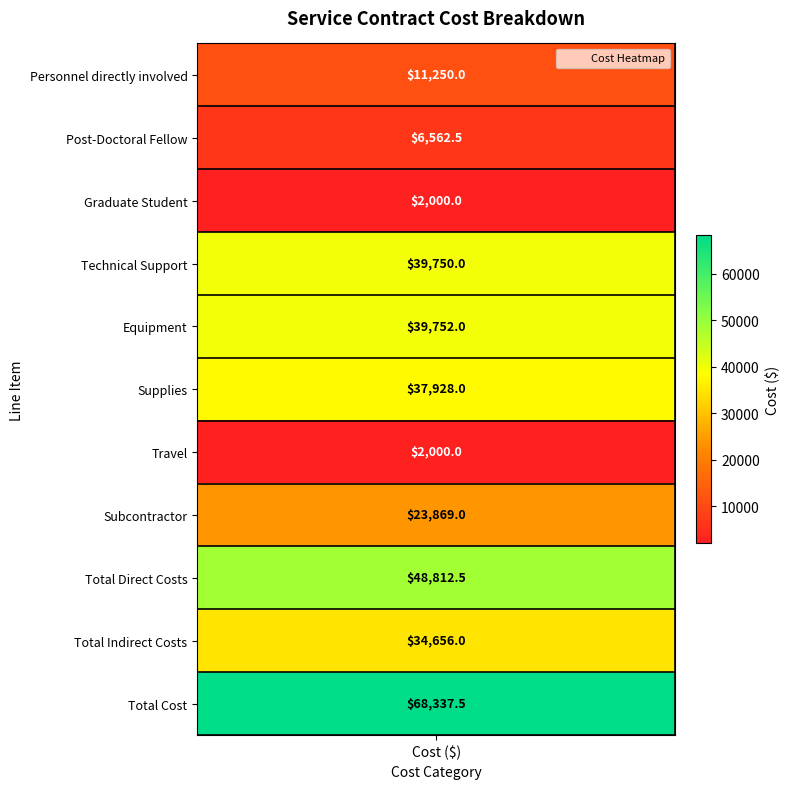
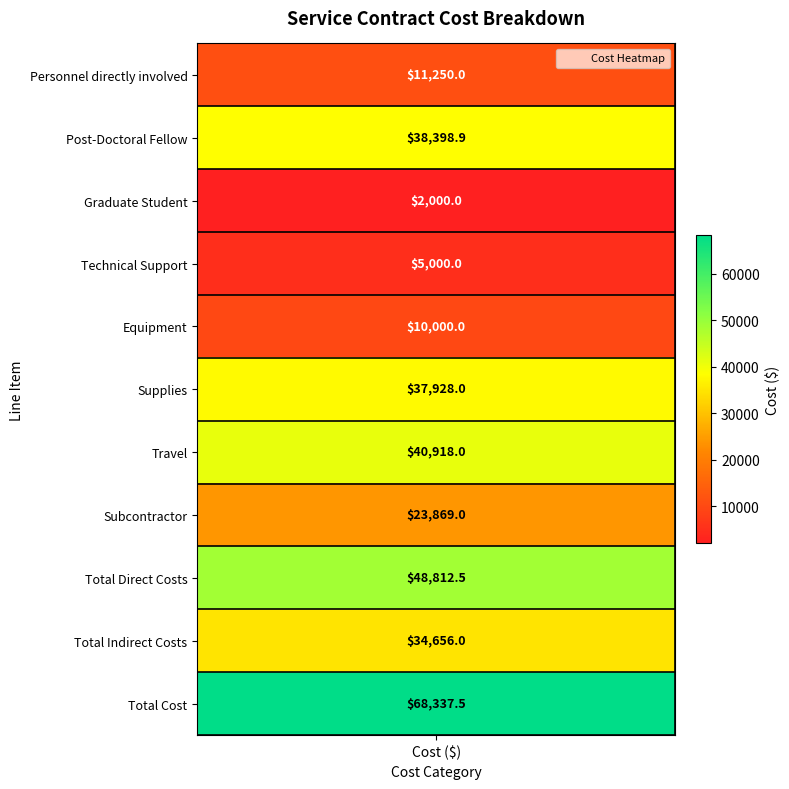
Post-Doctoral Fellow, Cost ($): $6,562.5 -> $38,398.9
Technical Support, Cost ($): $39,750.0 -> $5,000.0
Equipment, Cost ($): $39,752.0 -> $10,000.0
Travel, Cost ($): $2,000.0 -> $40,918.0
